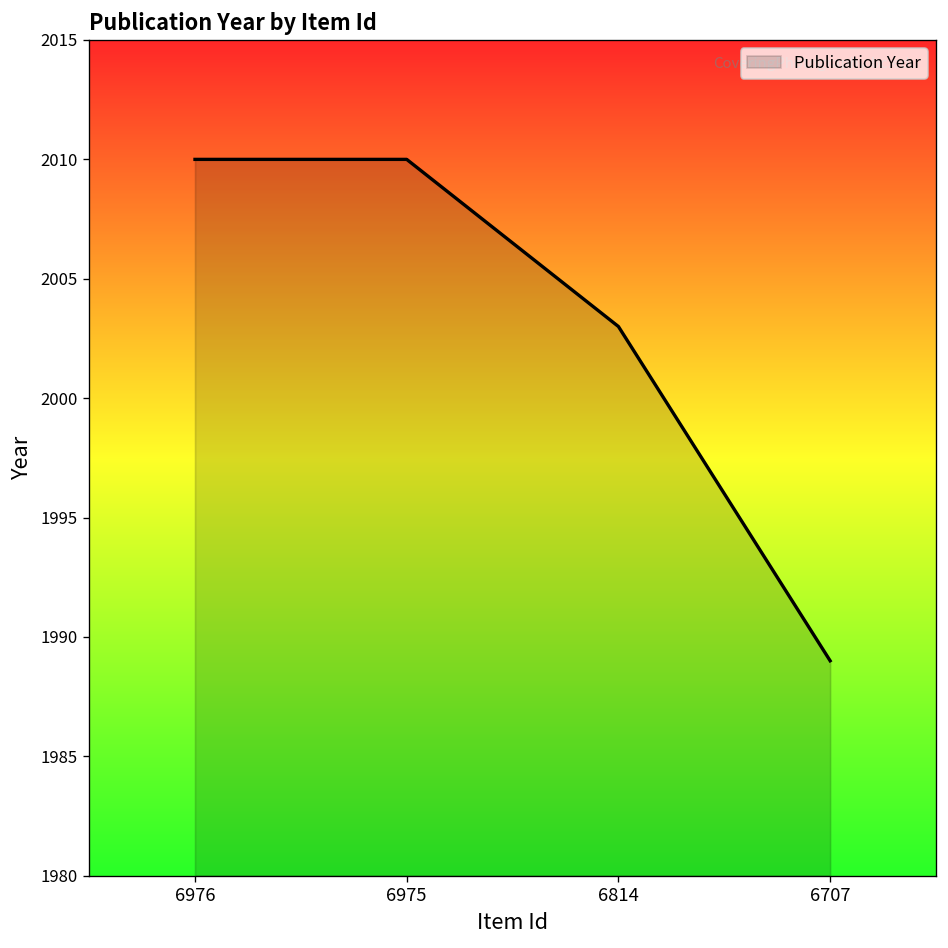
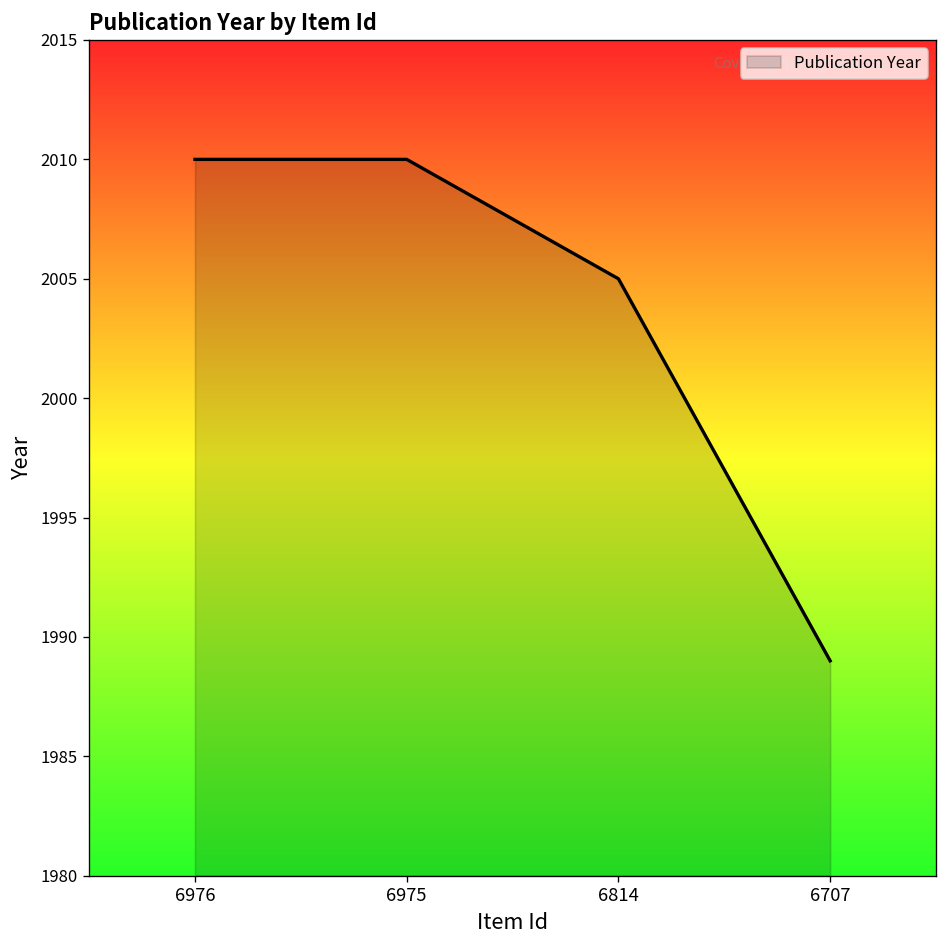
6814: 2003 -> 2005
